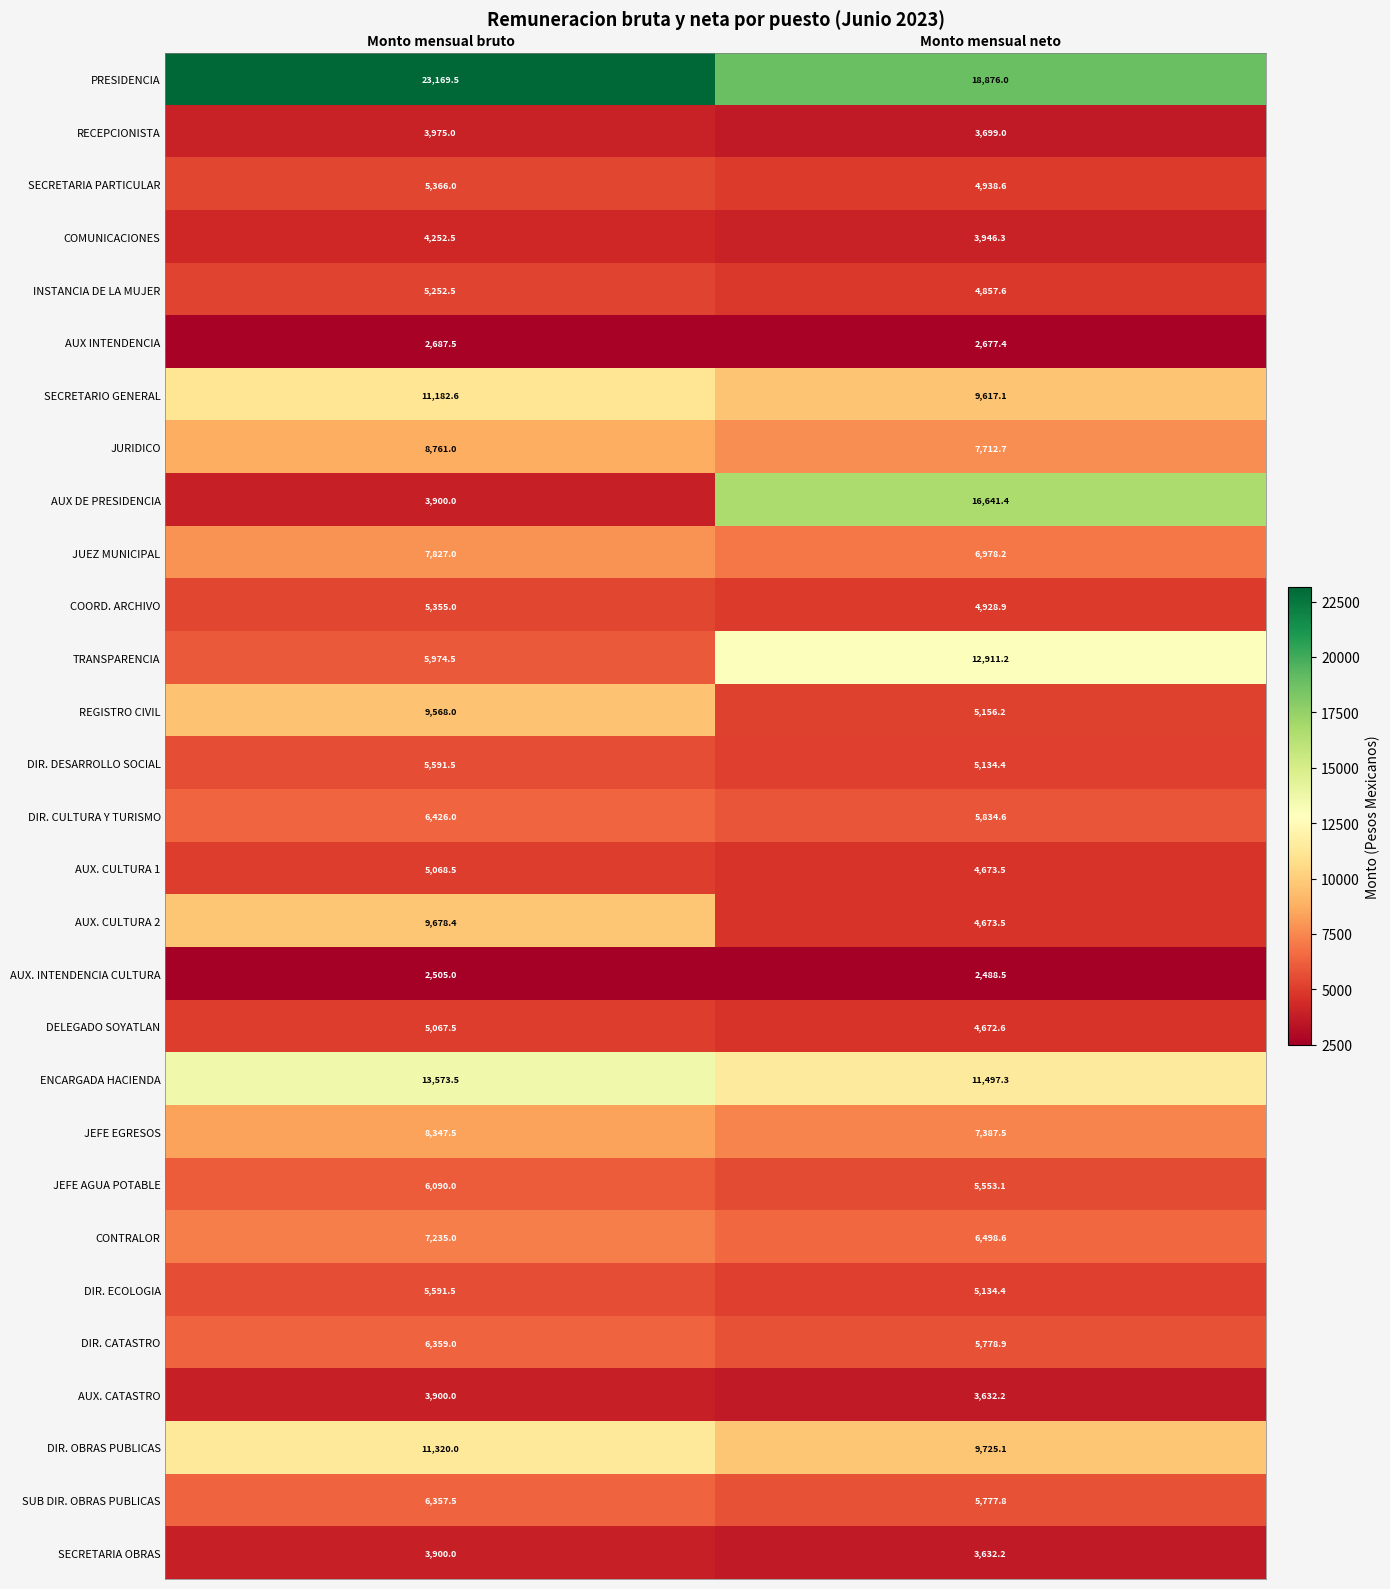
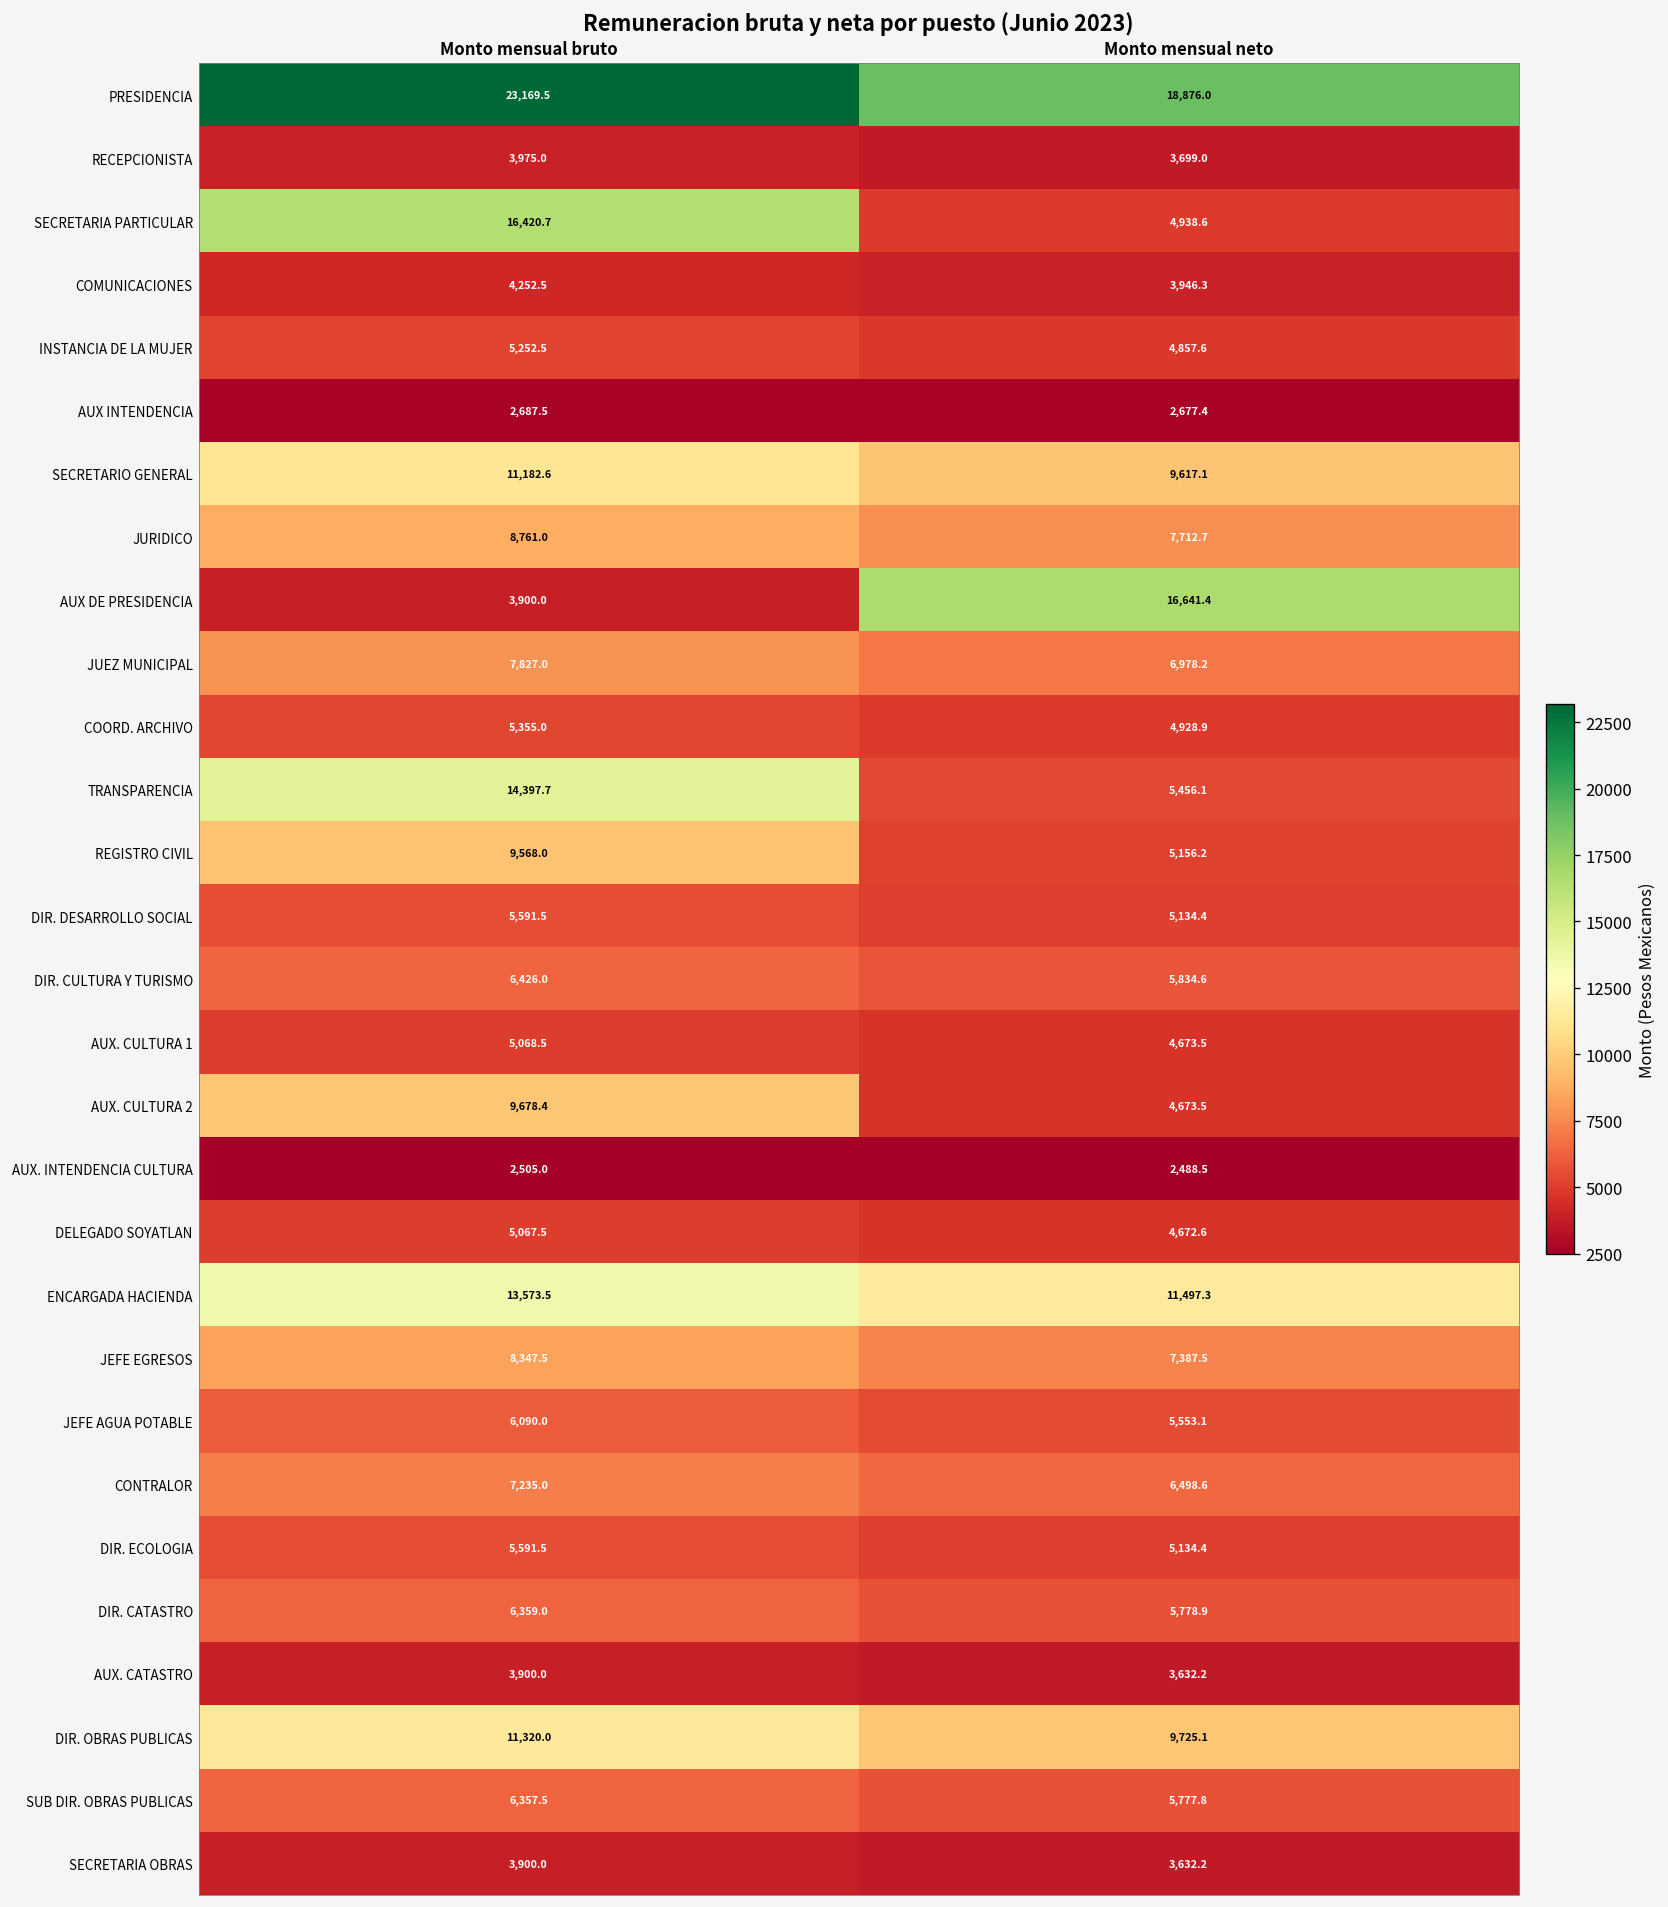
SECRETARIA PARTICULAR, Monto mensual bruto: 5,366.0 -> 16,420.7
TRANSPARENCIA, Monto mensual bruto: 5,974.5 -> 14,397.7
TRANSPARENCIA, Monto mensual neto: 12,911.2 -> 5,456.1
